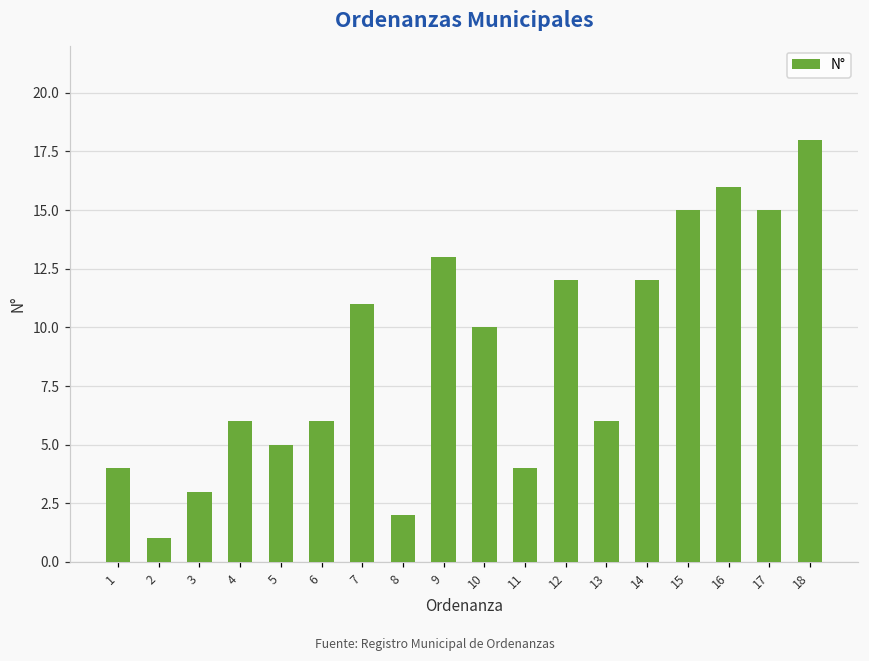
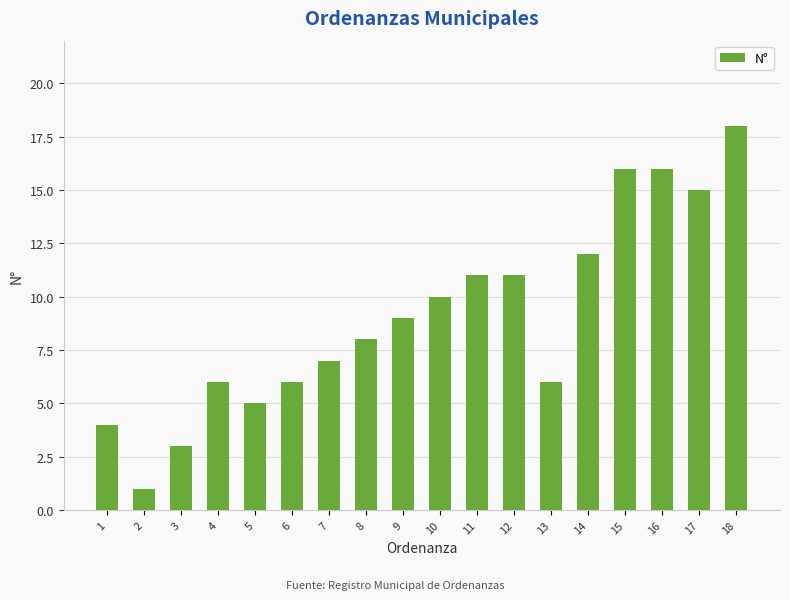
7: 11 -> 7
8: 2 -> 8
9: 13 -> 9
11: 4 -> 11
12: 12 -> 11
15: 15 -> 16
